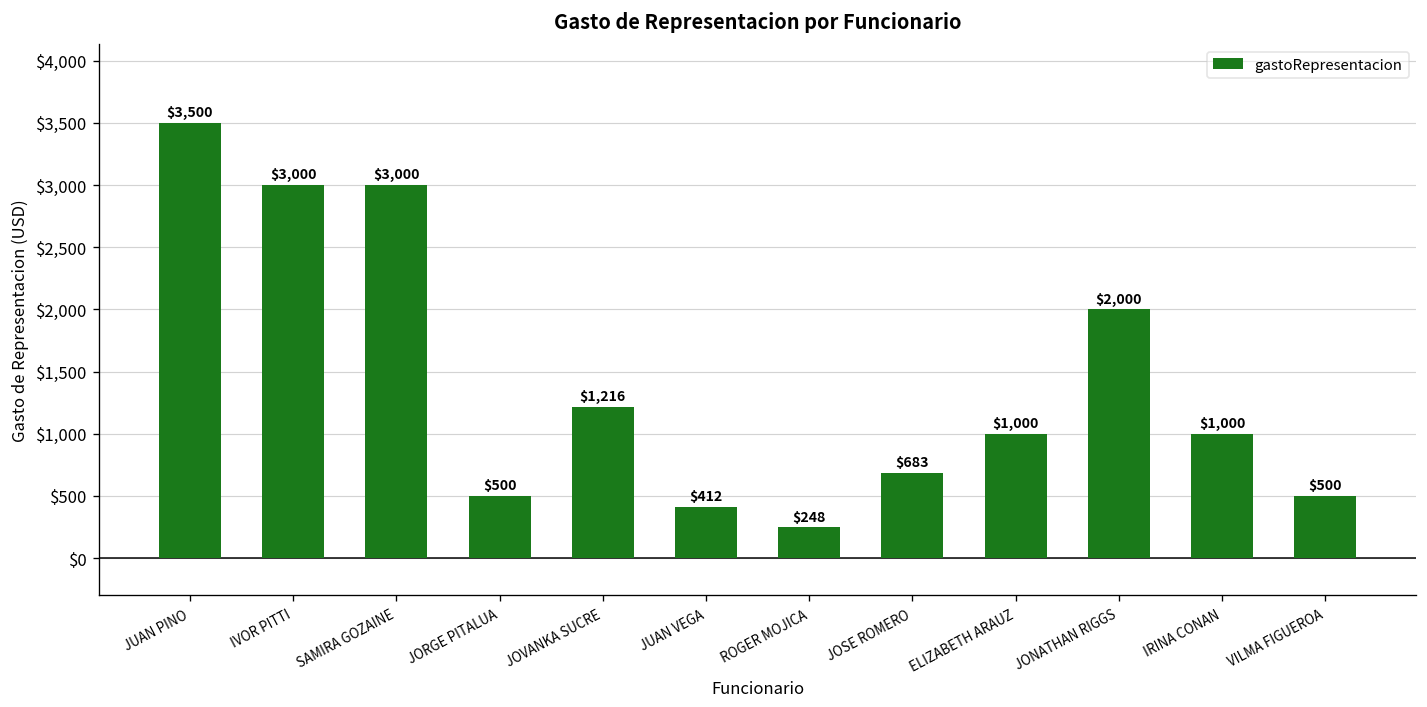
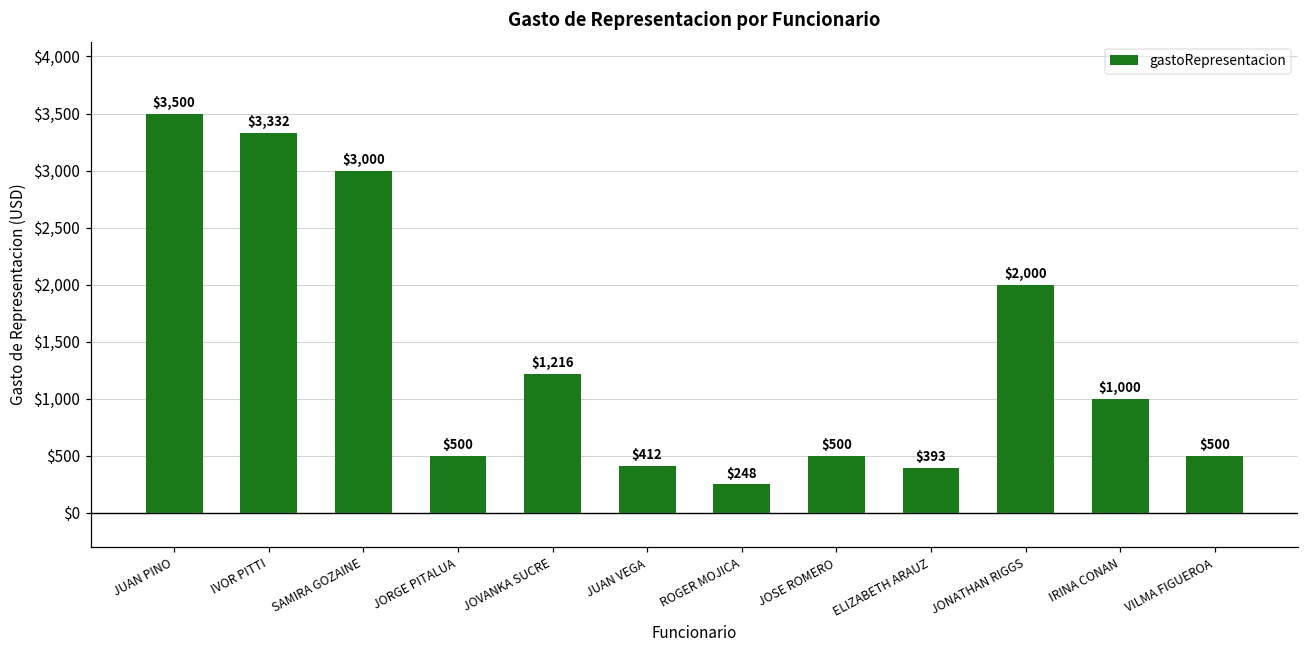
IVOR PITTI: $3,000 -> $3,332
JOSE ROMERO: $683 -> $500
ELIZABETH ARAUZ: $1,000 -> $393
